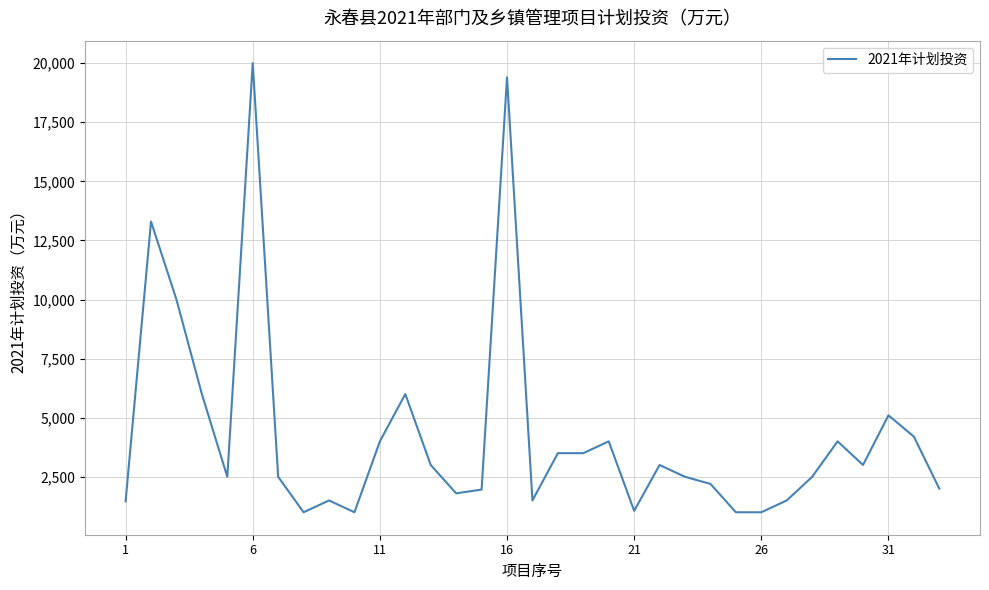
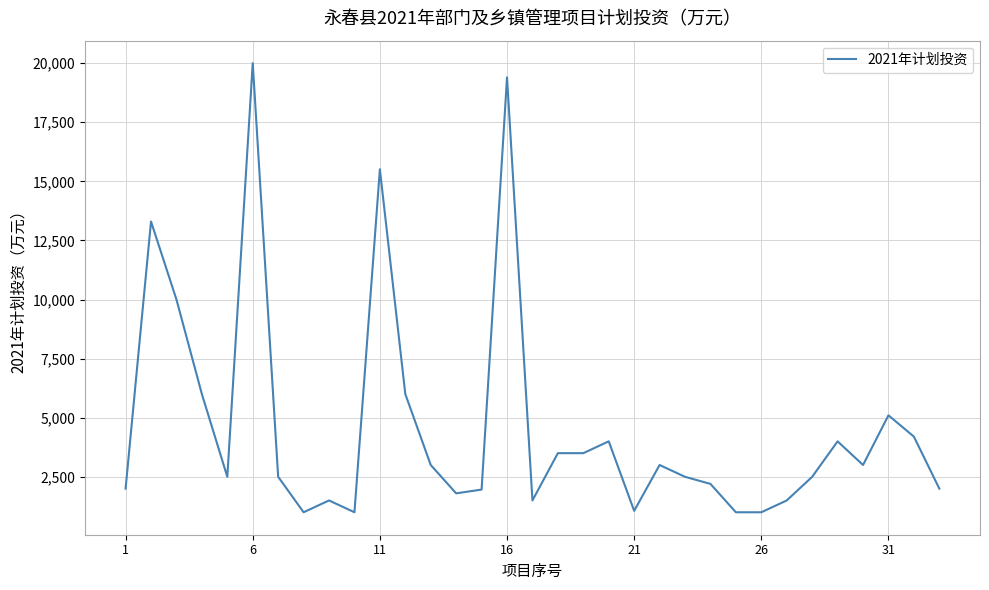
1: 1,500 -> 2,000
11: 4,000 -> 15,500
